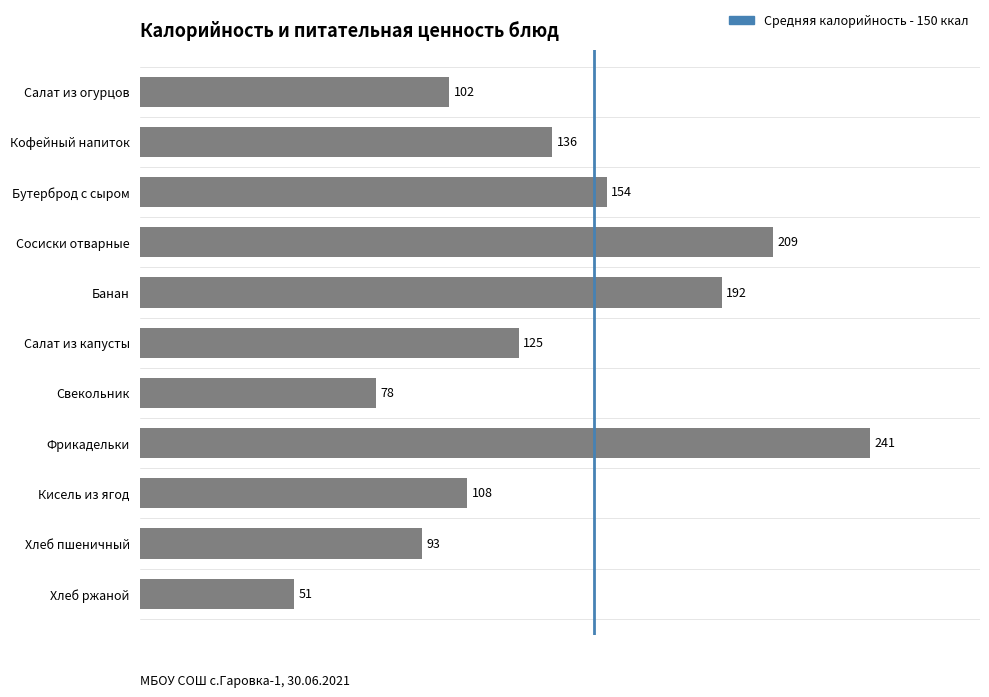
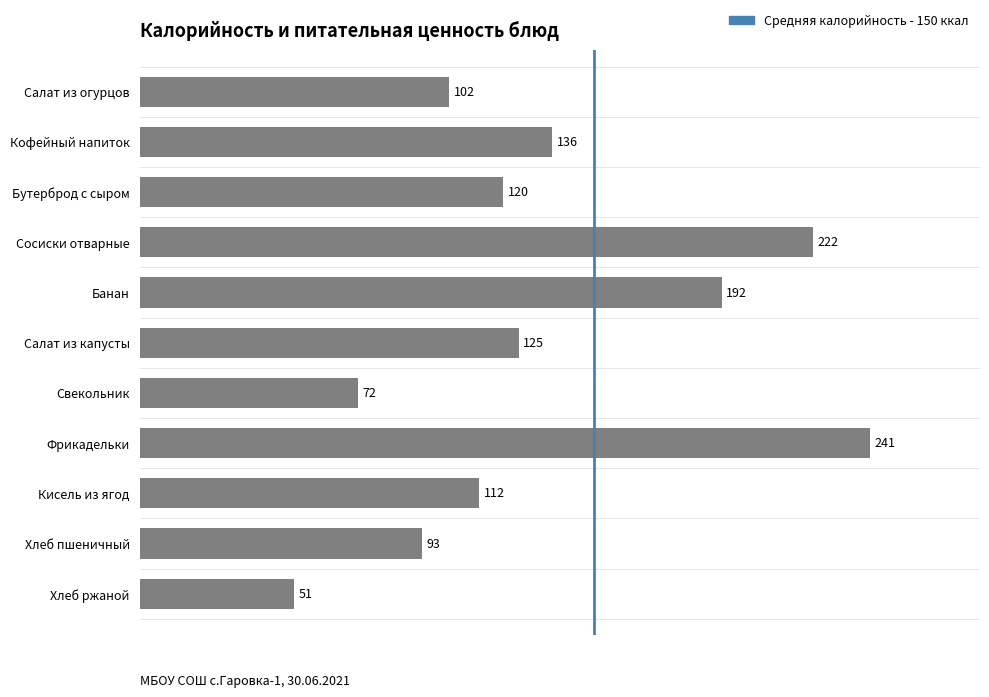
Бутерброд с сыром: 154 -> 120
Сосиски отварные: 209 -> 222
Свекольник: 78 -> 72
Кисель из ягод: 108 -> 112
